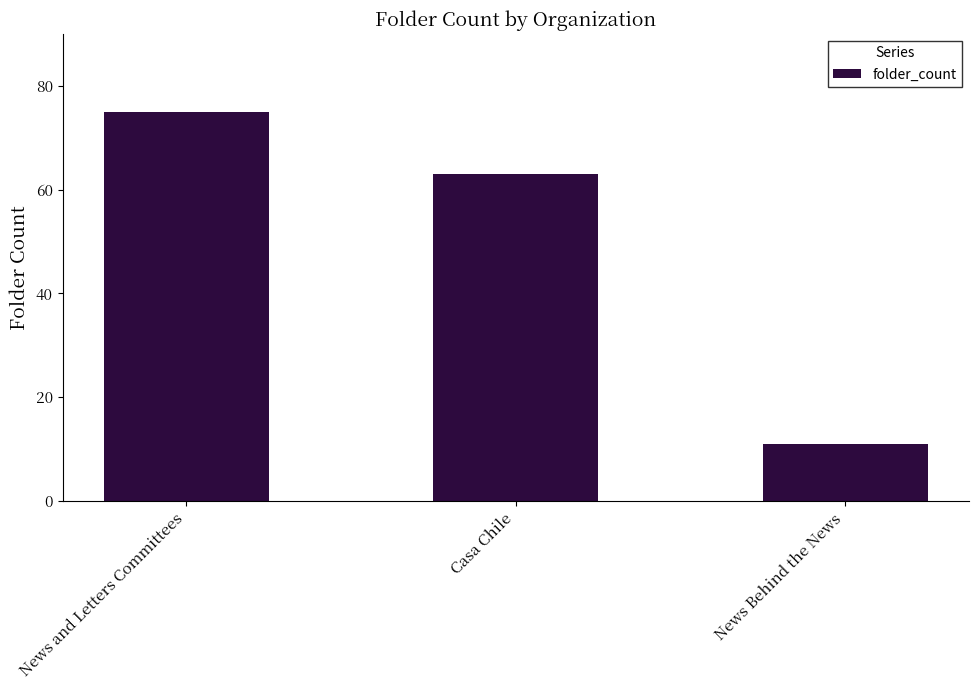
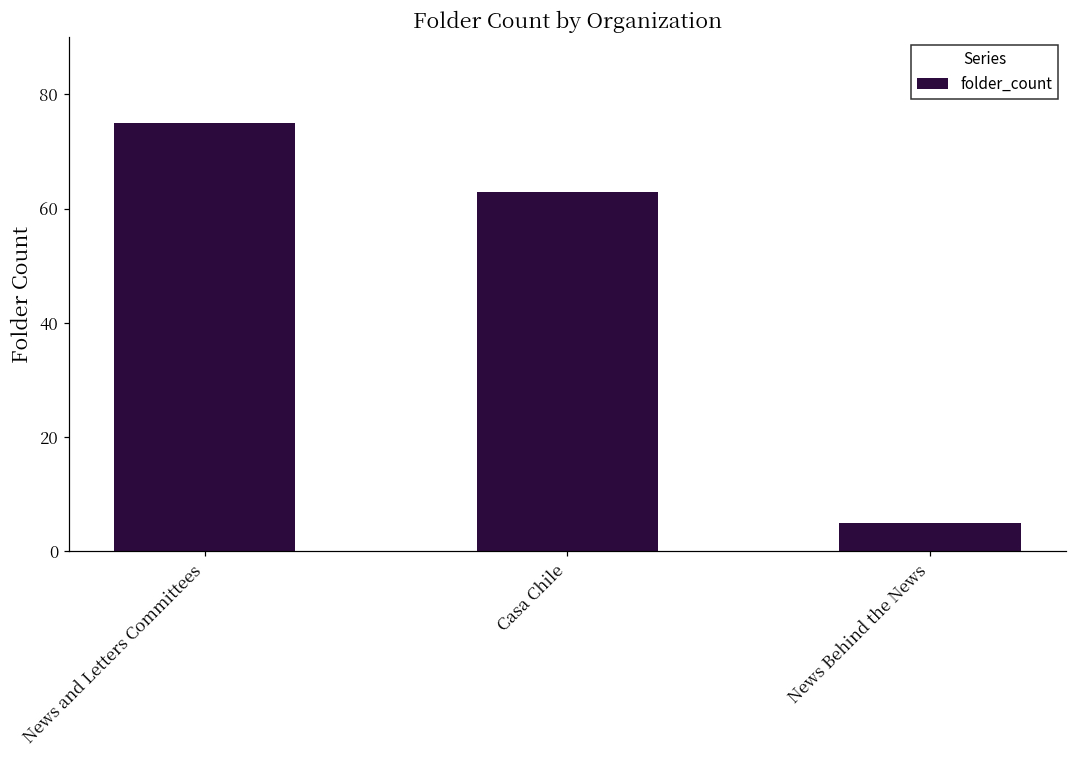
News Behind the News: 11 -> 5
